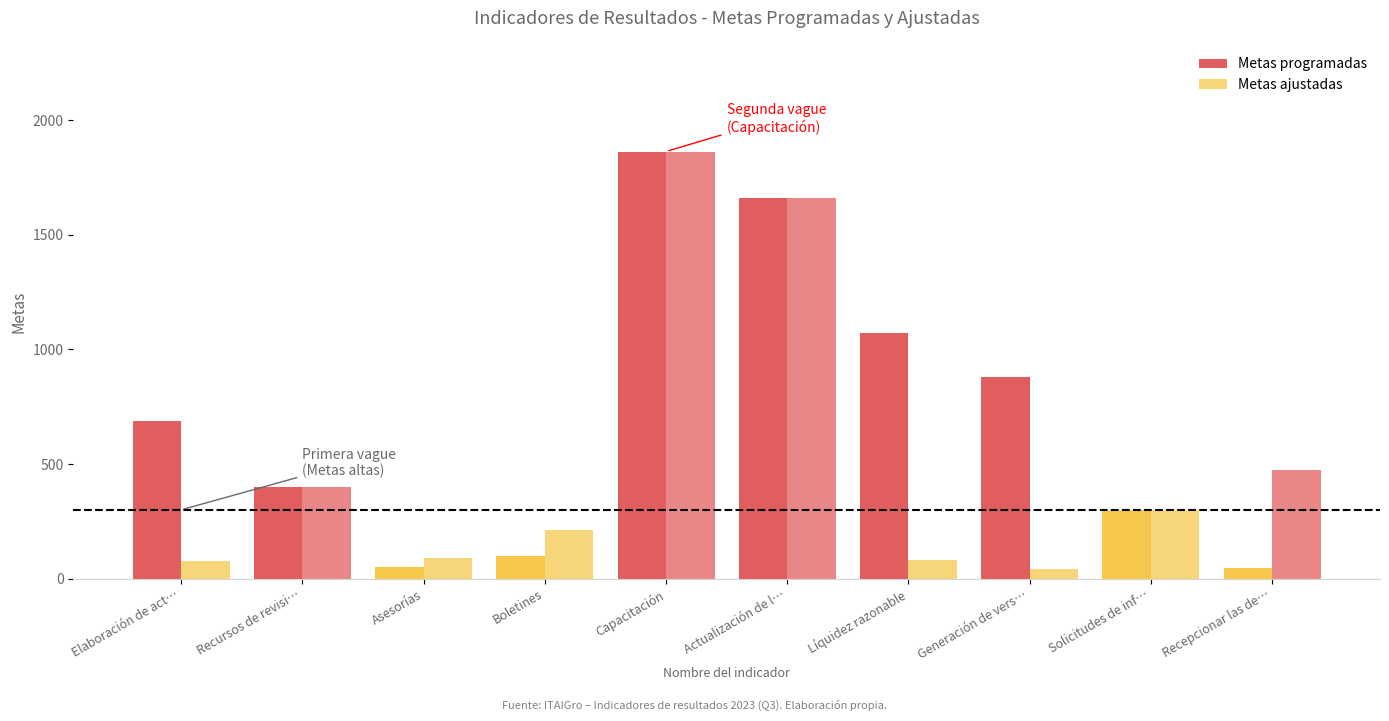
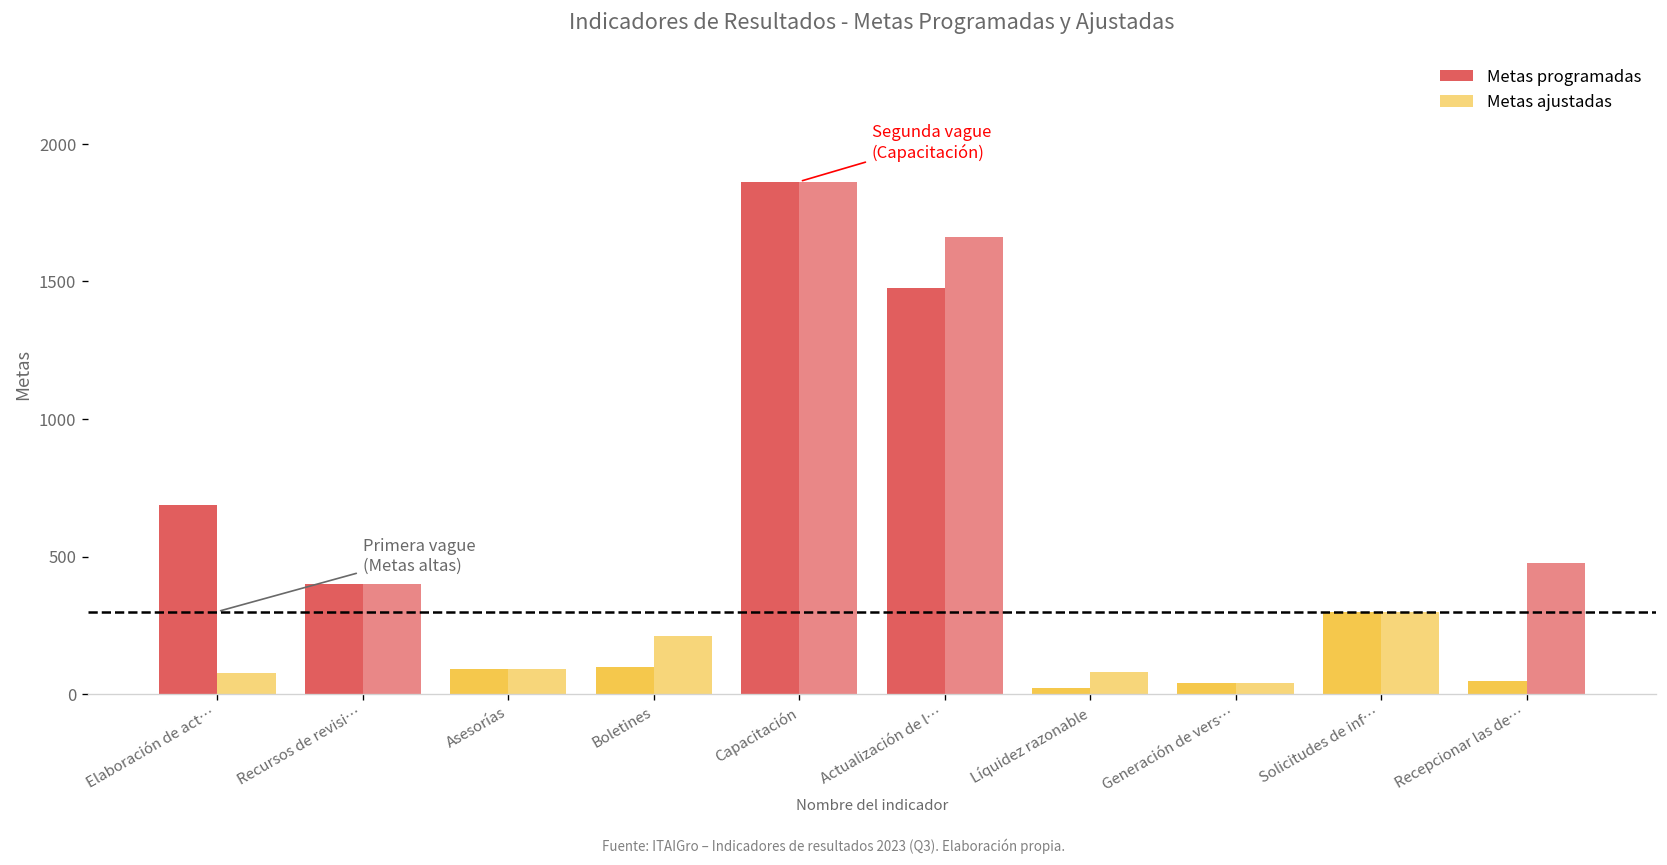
Metas programadas, Asesorías: 50 -> 90
Metas programadas, Actualización de l…: 1660 -> 1480
Metas programadas, Líquidez razonable: 1070 -> 20
Metas programadas, Generación de vers…: 880 -> 40
